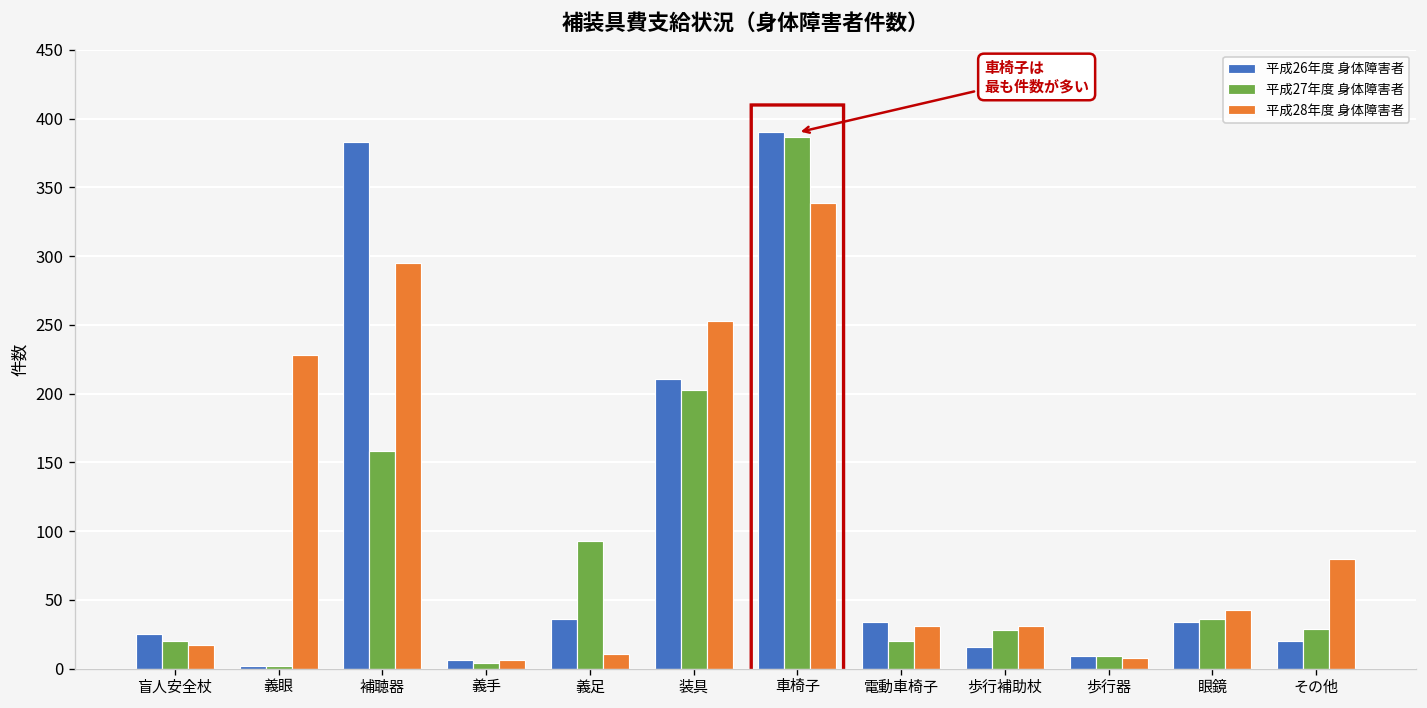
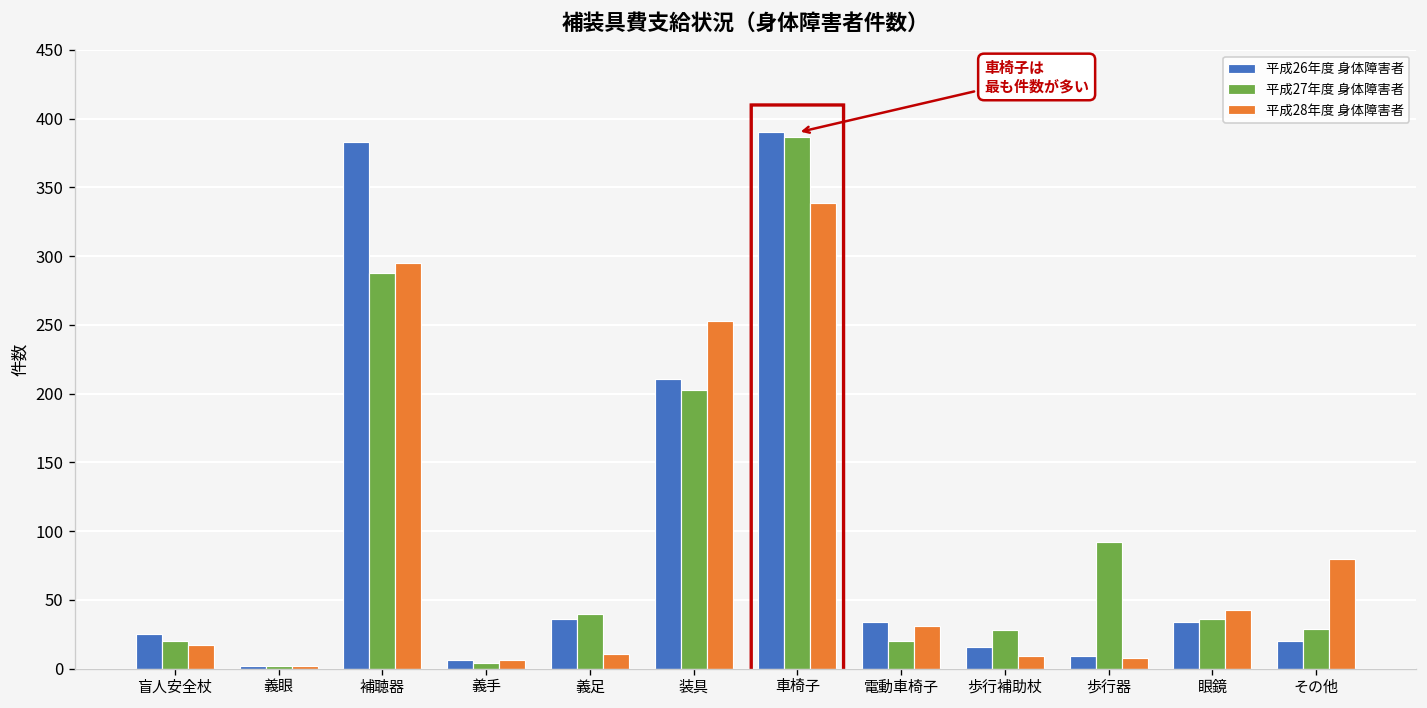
平成28年度 身体障害者, 義眼: 228 -> 2
平成27年度 身体障害者, 補聴器: 158 -> 288
平成27年度 身体障害者, 義足: 93 -> 40
平成28年度 身体障害者, 歩行補助杖: 31 -> 9
平成27年度 身体障害者, 歩行器: 9 -> 92
